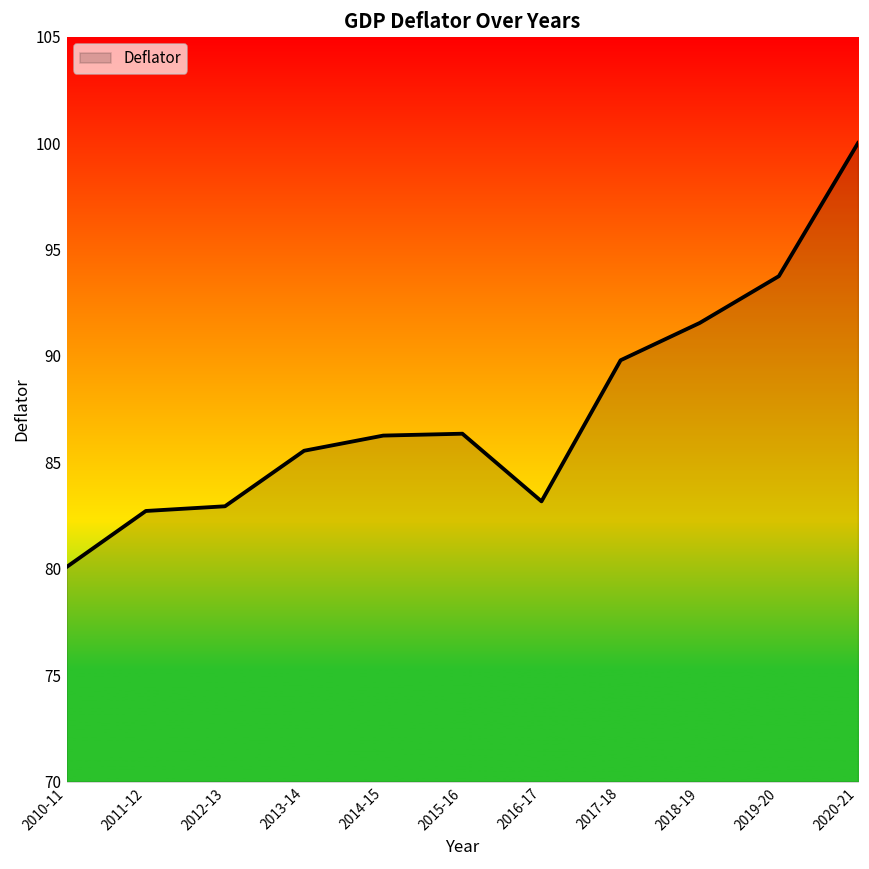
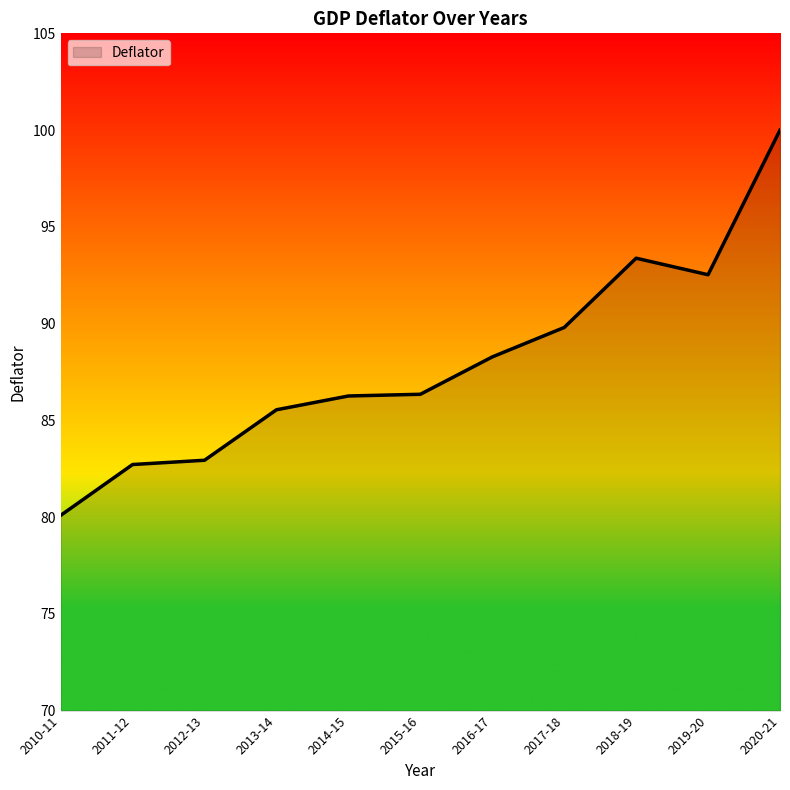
2016-17: 83.2 -> 88.3
2018-19: 91.6 -> 93.4
2019-20: 93.7 -> 92.5
